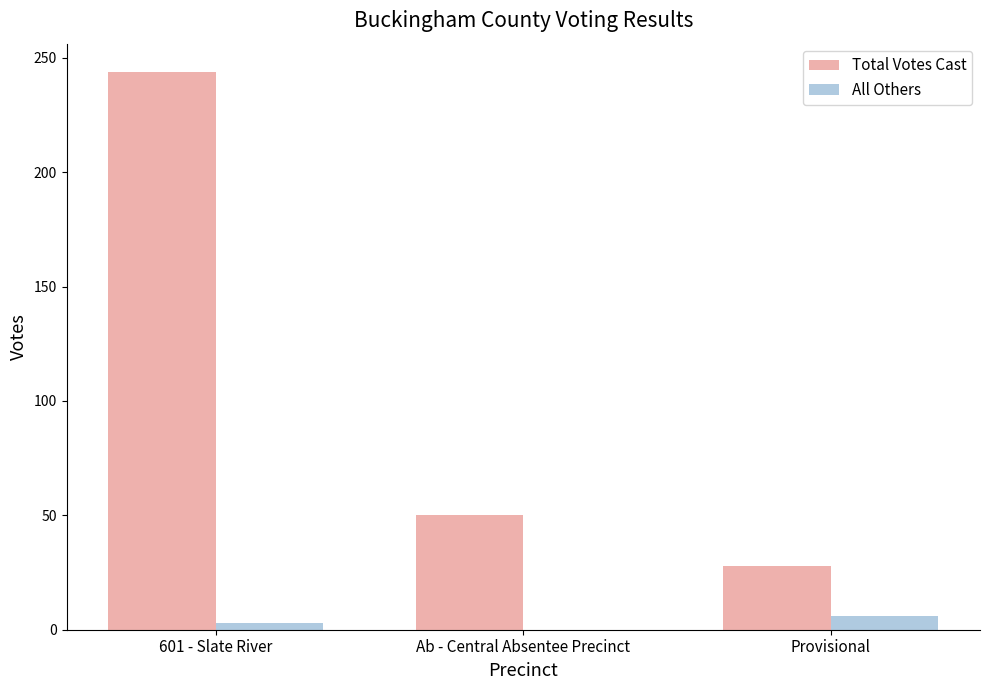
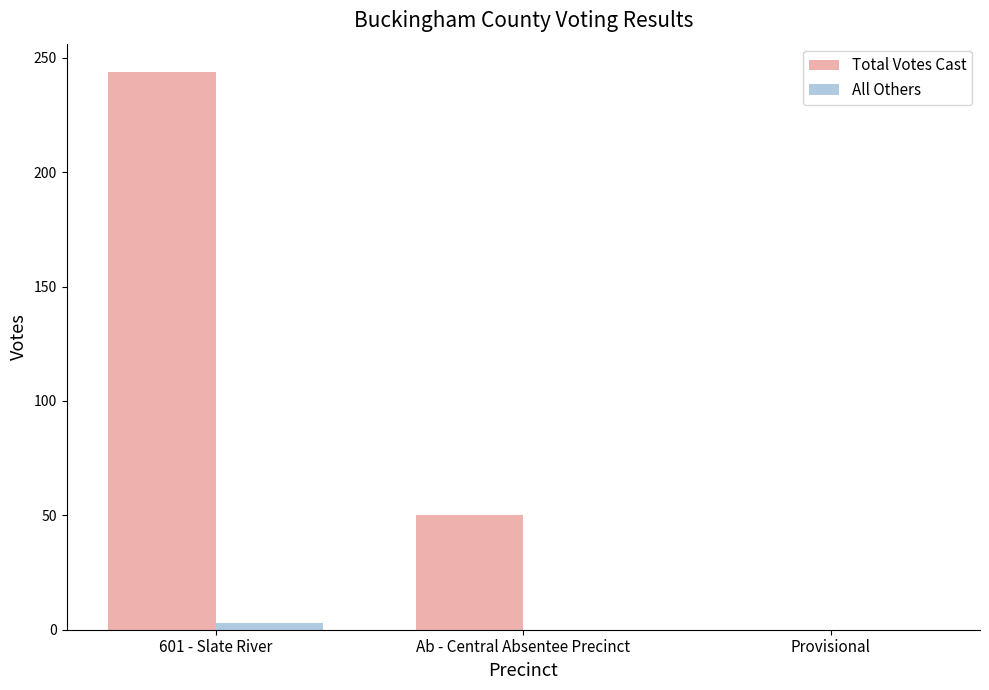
Total Votes Cast, Provisional: 28 -> 0
All Others, Provisional: 6 -> 0
